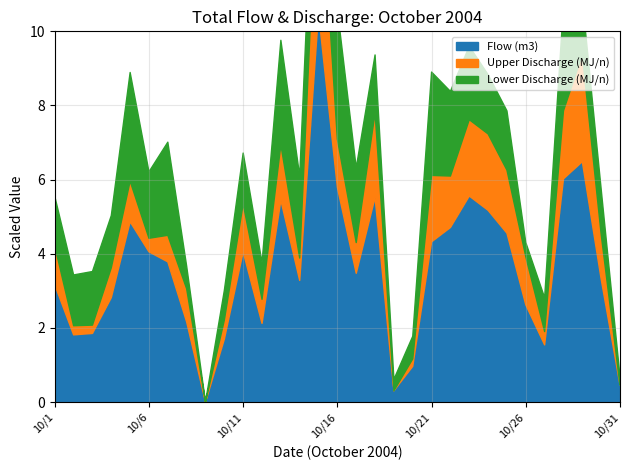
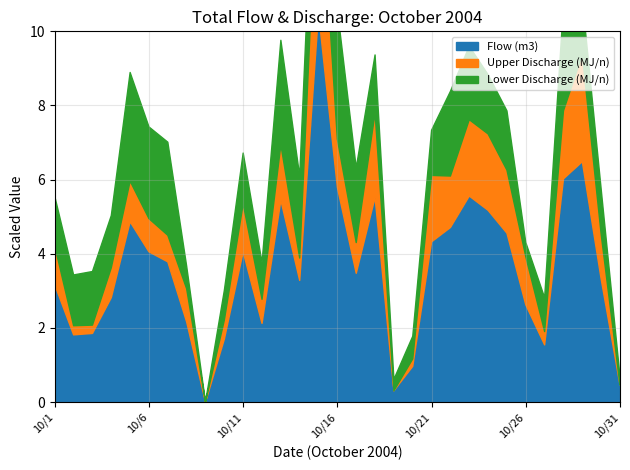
Upper Discharge (MJ/n), 10/6: 0.4 -> 0.9
Lower Discharge (MJ/n), 10/6: 1.8 -> 2.5
Lower Discharge (MJ/n), 10/21: 2.8 -> 1.2
